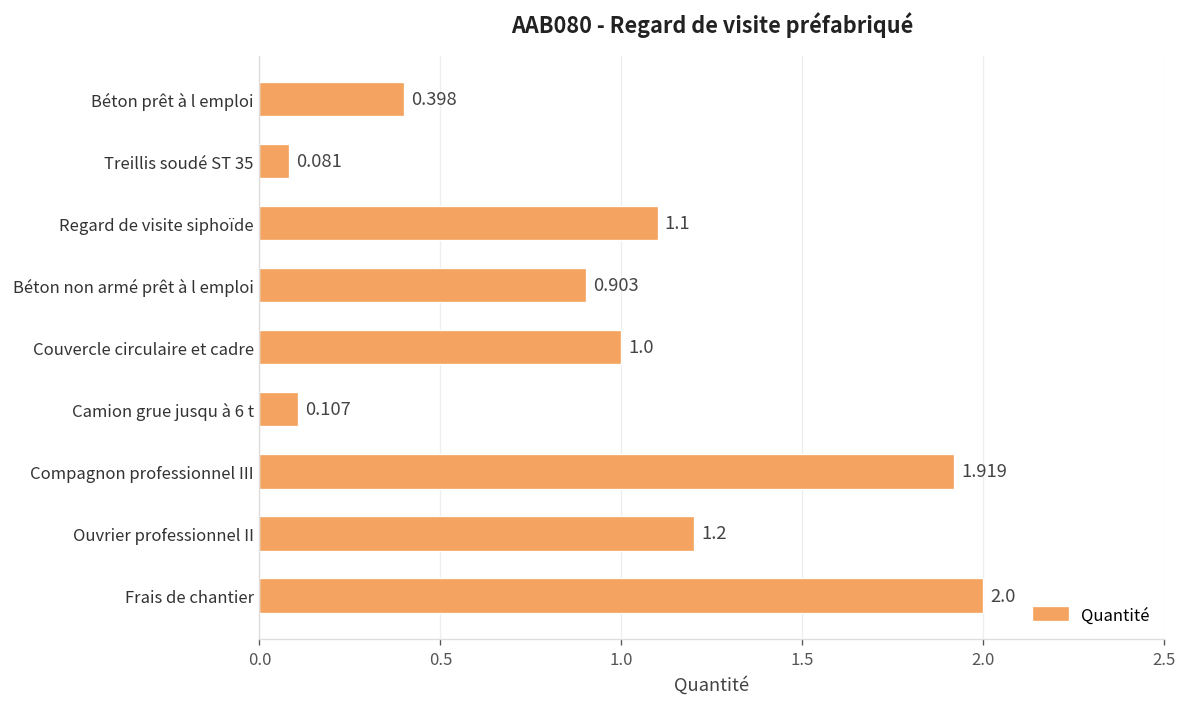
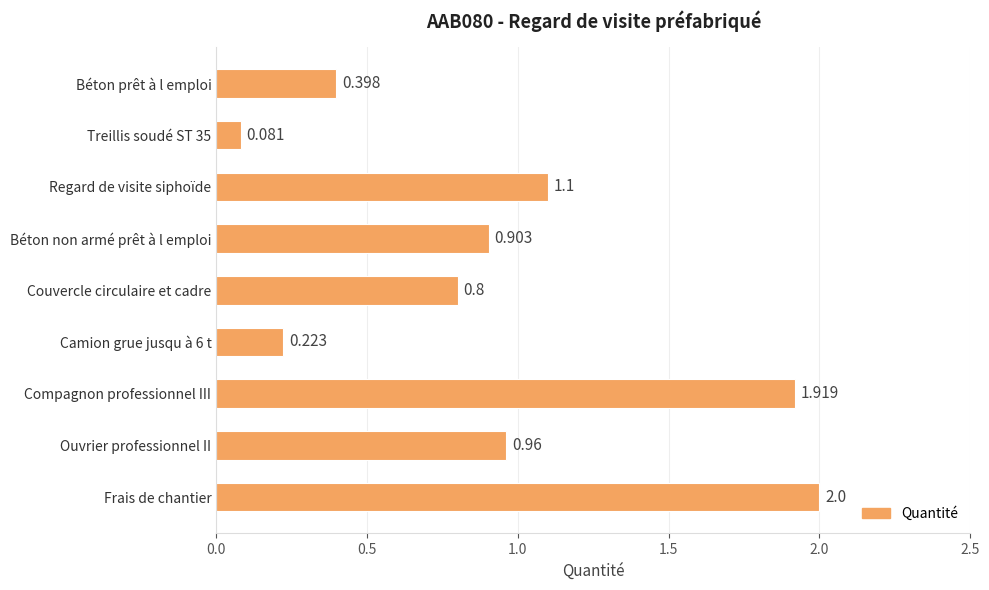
Couvercle circulaire et cadre: 1.0 -> 0.8
Camion grue jusqu à 6 t: 0.107 -> 0.223
Ouvrier professionnel II: 1.2 -> 0.96
